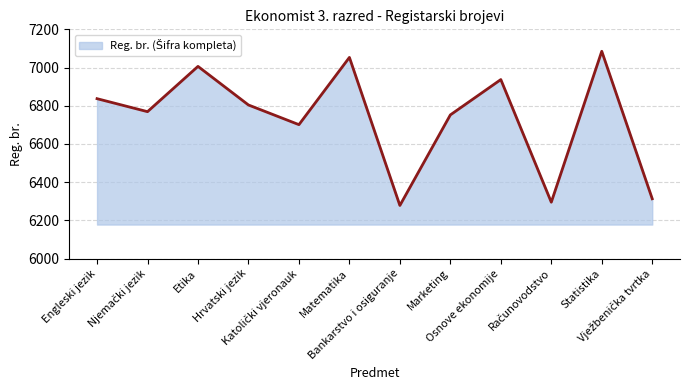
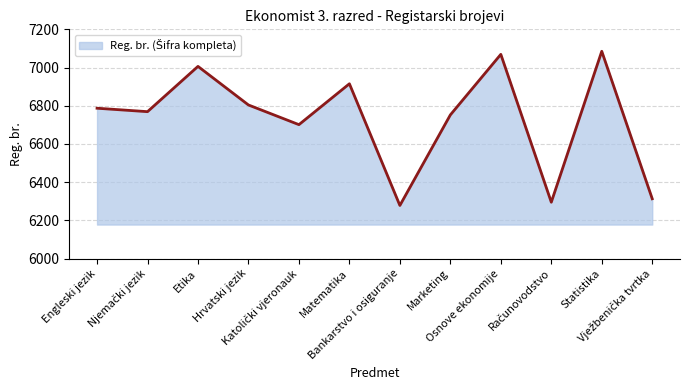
Engleski jezik: 6840 -> 6790
Matematika: 7050 -> 6920
Osnove ekonomije: 6940 -> 7070
